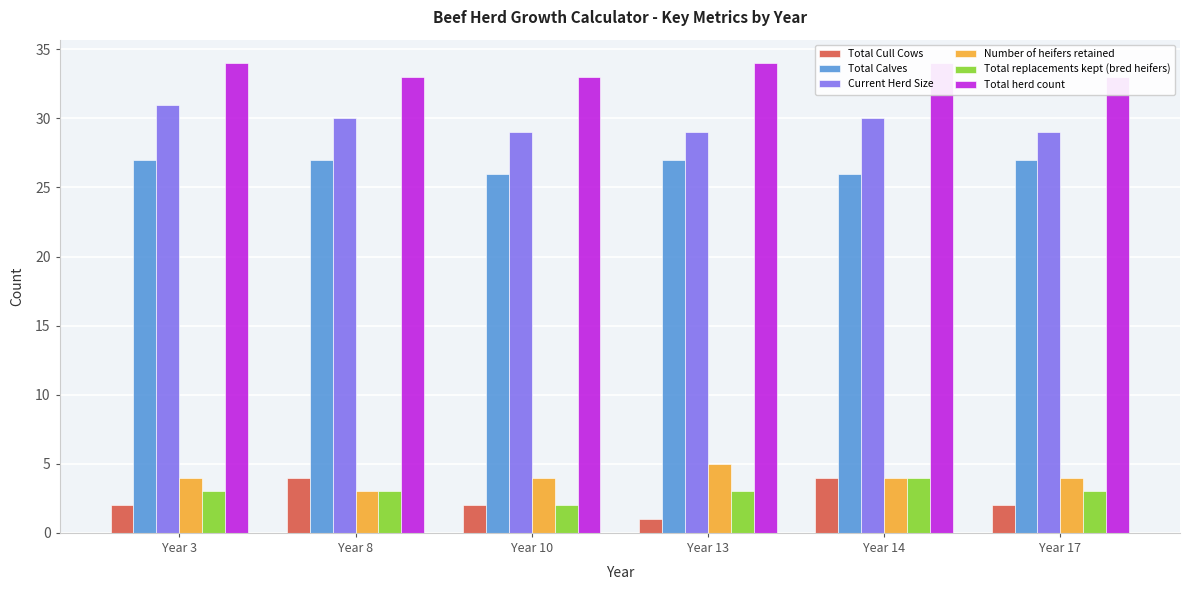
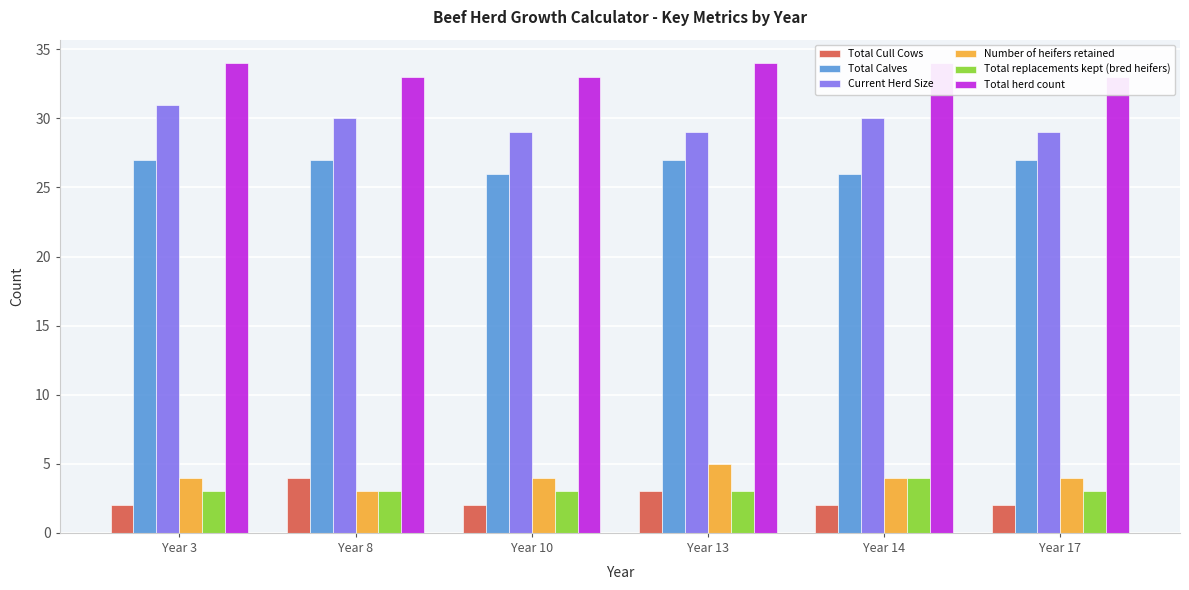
Total replacements kept (bred heifers), Year 10: 2 -> 3
Total Cull Cows, Year 13: 1 -> 3
Total Cull Cows, Year 14: 4 -> 2
